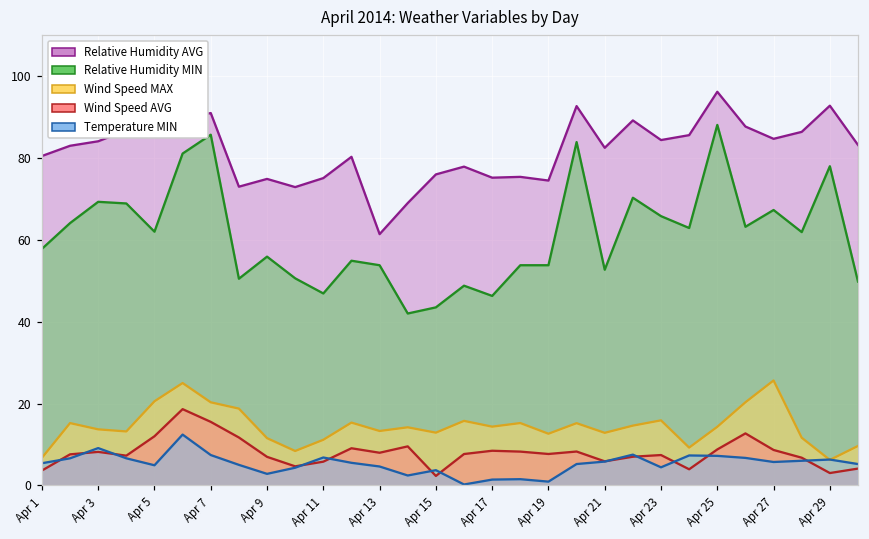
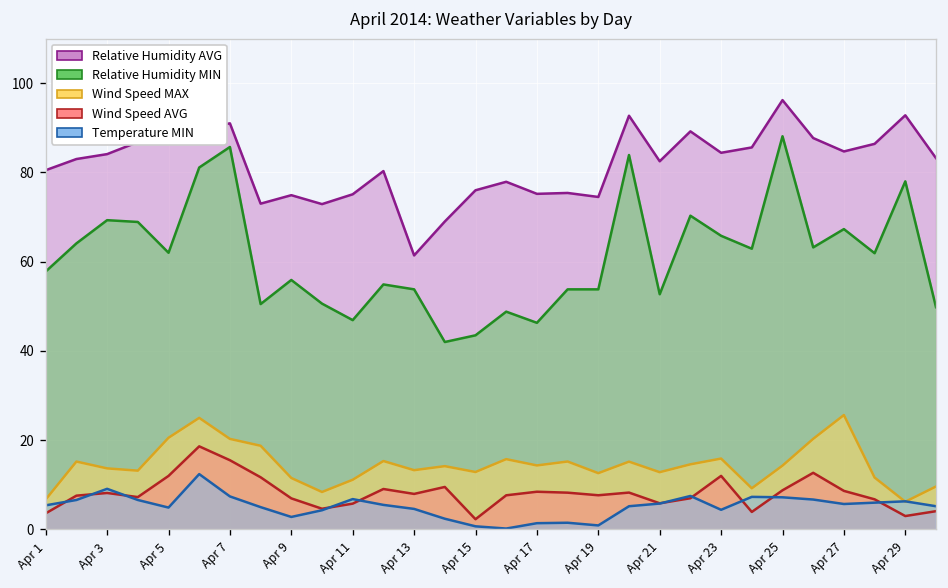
Temperature MIN, Apr 15: 4 -> 1
Wind Speed AVG, Apr 23: 7 -> 12
